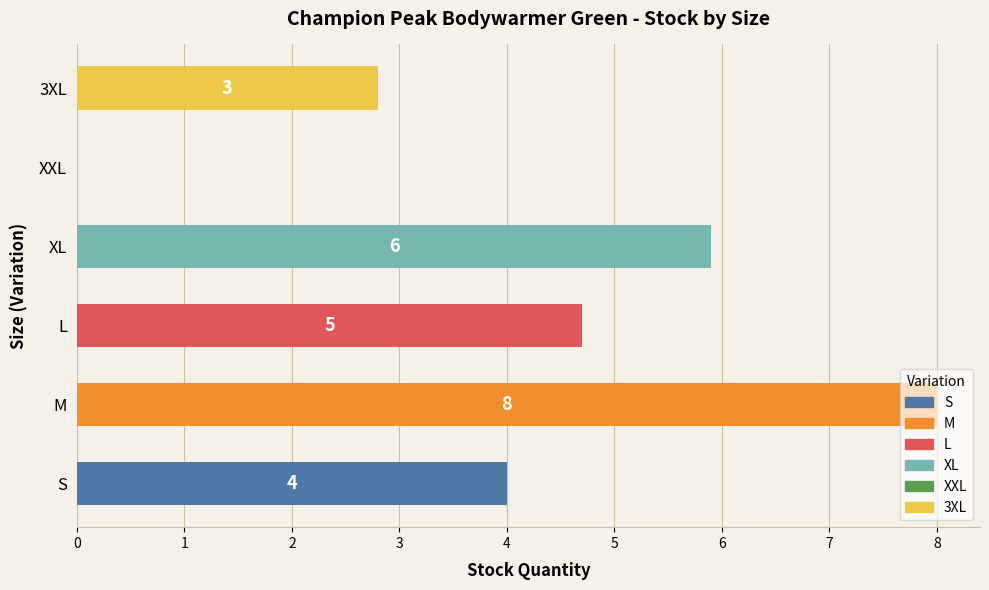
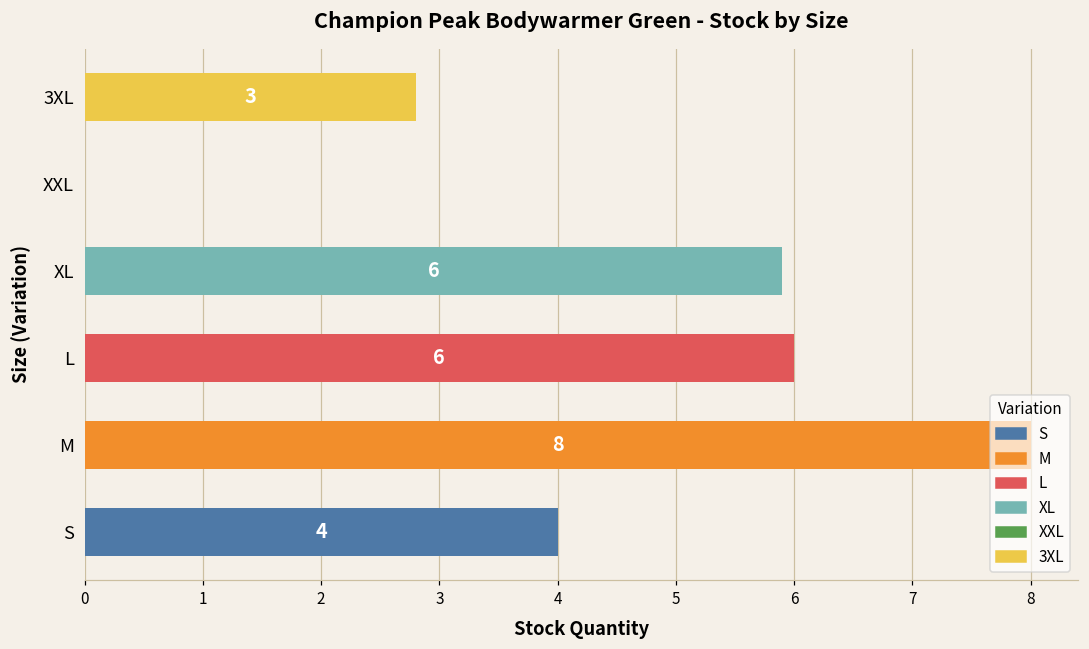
L: 5 -> 6
